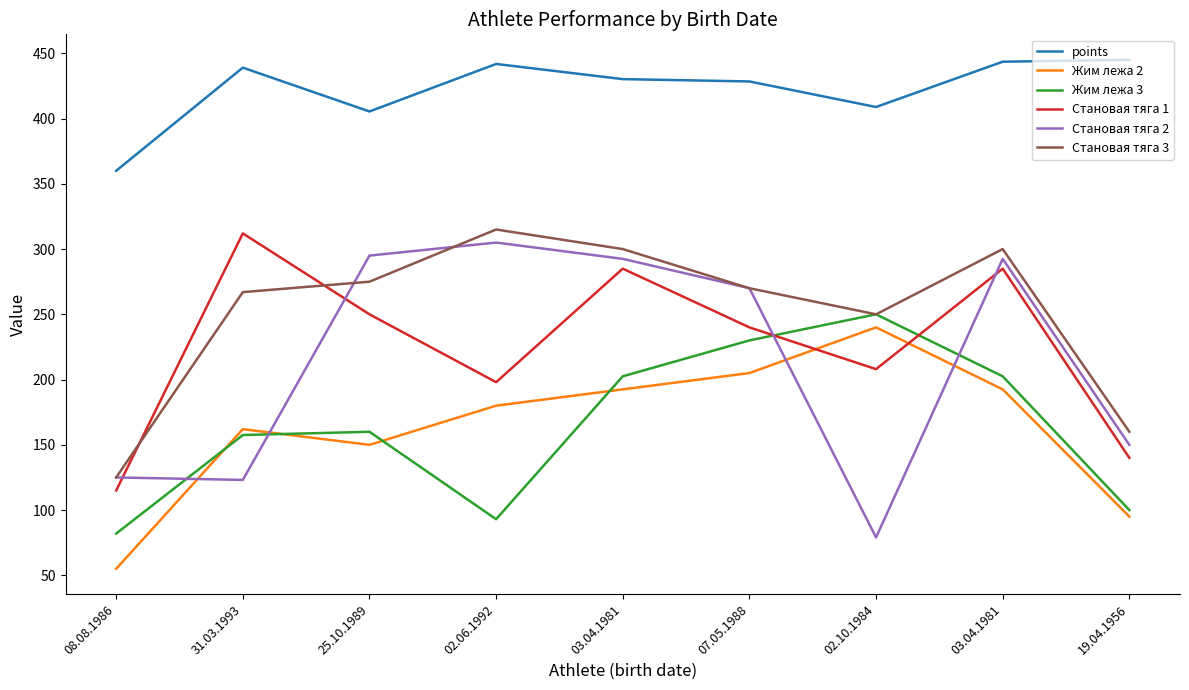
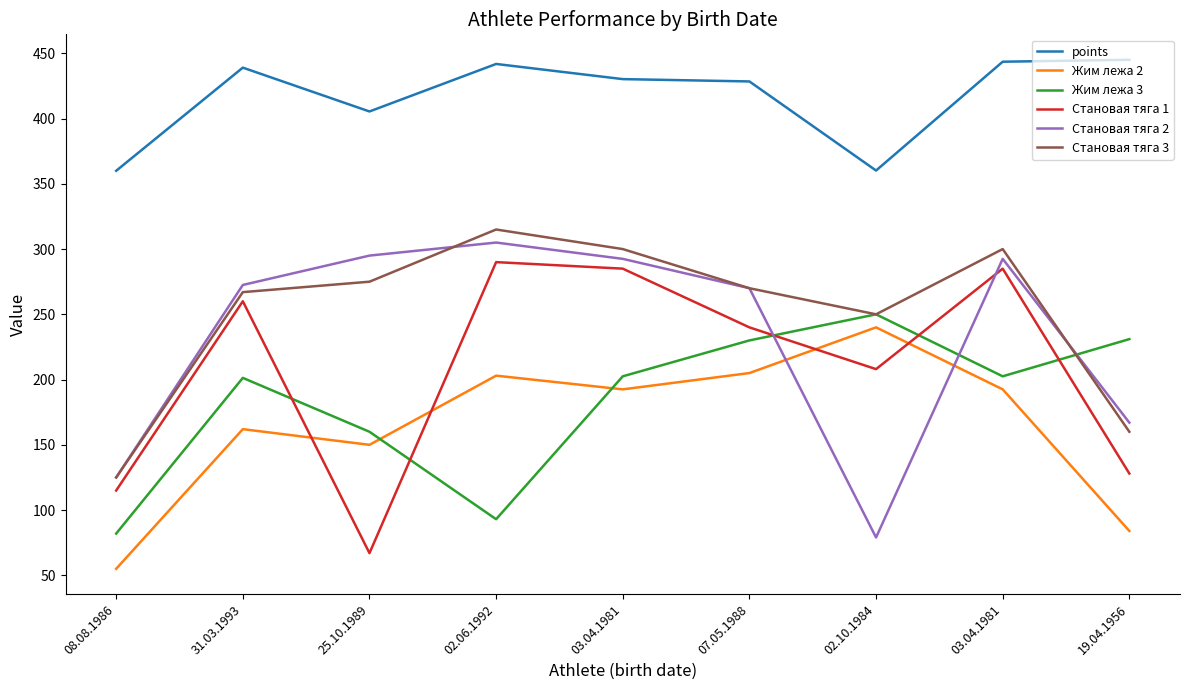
Жим лежа 3, 31.03.1993: 158 -> 201
Становая тяга 1, 31.03.1993: 312 -> 260
Становая тяга 2, 31.03.1993: 123 -> 273
Становая тяга 1, 25.10.1989: 250 -> 67
Жим лежа 2, 02.06.1992: 180 -> 203
Становая тяга 1, 02.06.1992: 198 -> 290
points, 02.10.1984: 409 -> 360
Жим лежа 2, 19.04.1956: 95 -> 84
Жим лежа 3, 19.04.1956: 100 -> 231
Становая тяга 1, 19.04.1956: 140 -> 128
Становая тяга 2, 19.04.1956: 150 -> 167
